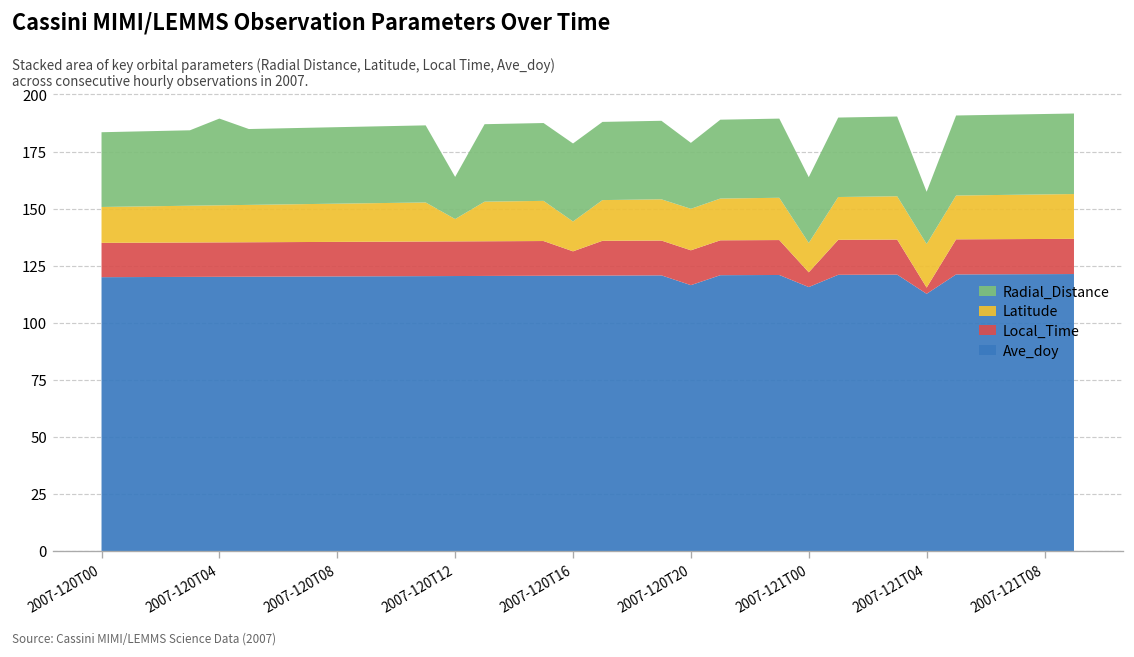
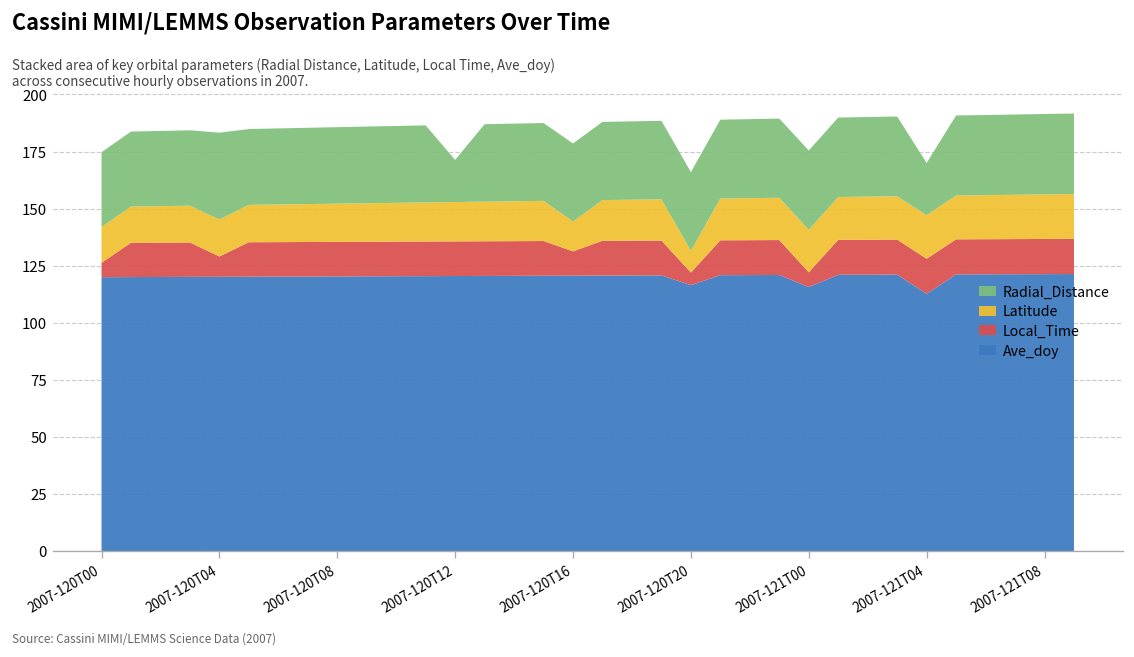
Local_Time, 2007-120T00: 15 -> 6
Local_Time, 2007-120T04: 15 -> 9
Latitude, 2007-120T12: 10 -> 17
Local_Time, 2007-120T20: 15 -> 6
Latitude, 2007-120T20: 18 -> 10
Radial_Distance, 2007-120T20: 29 -> 34
Latitude, 2007-121T00: 13 -> 19
Radial_Distance, 2007-121T00: 29 -> 35
Local_Time, 2007-121T04: 3 -> 15
